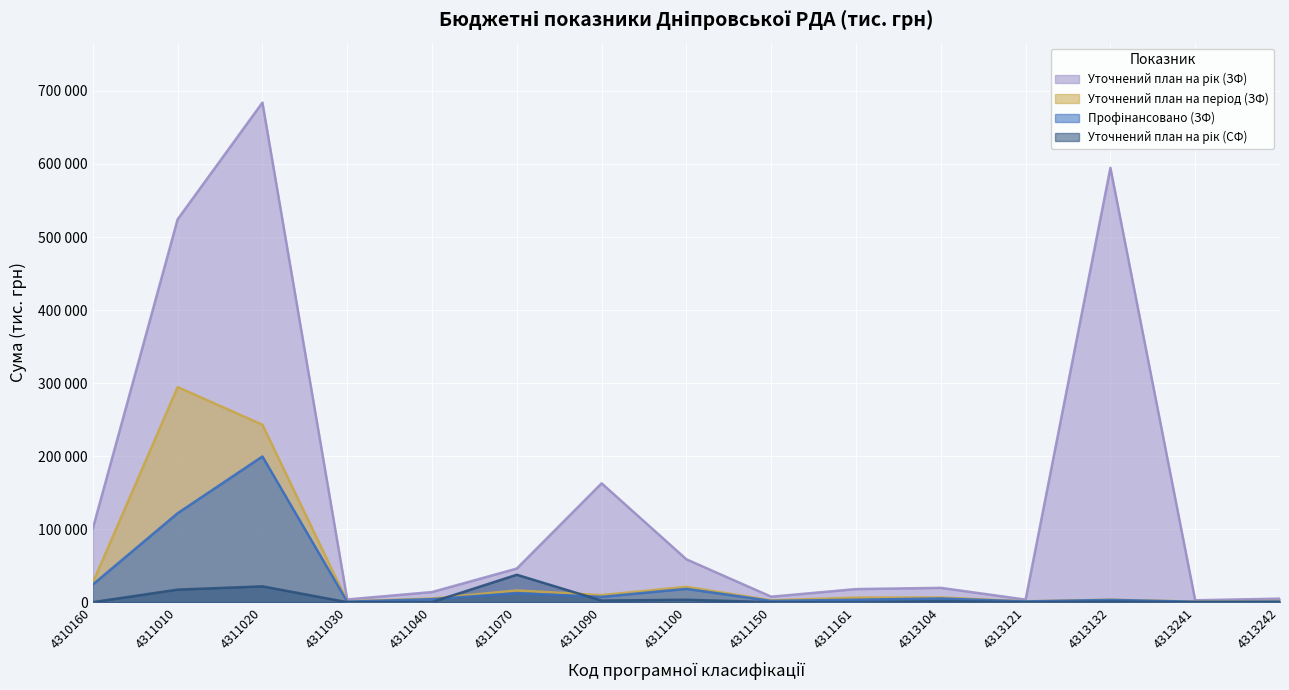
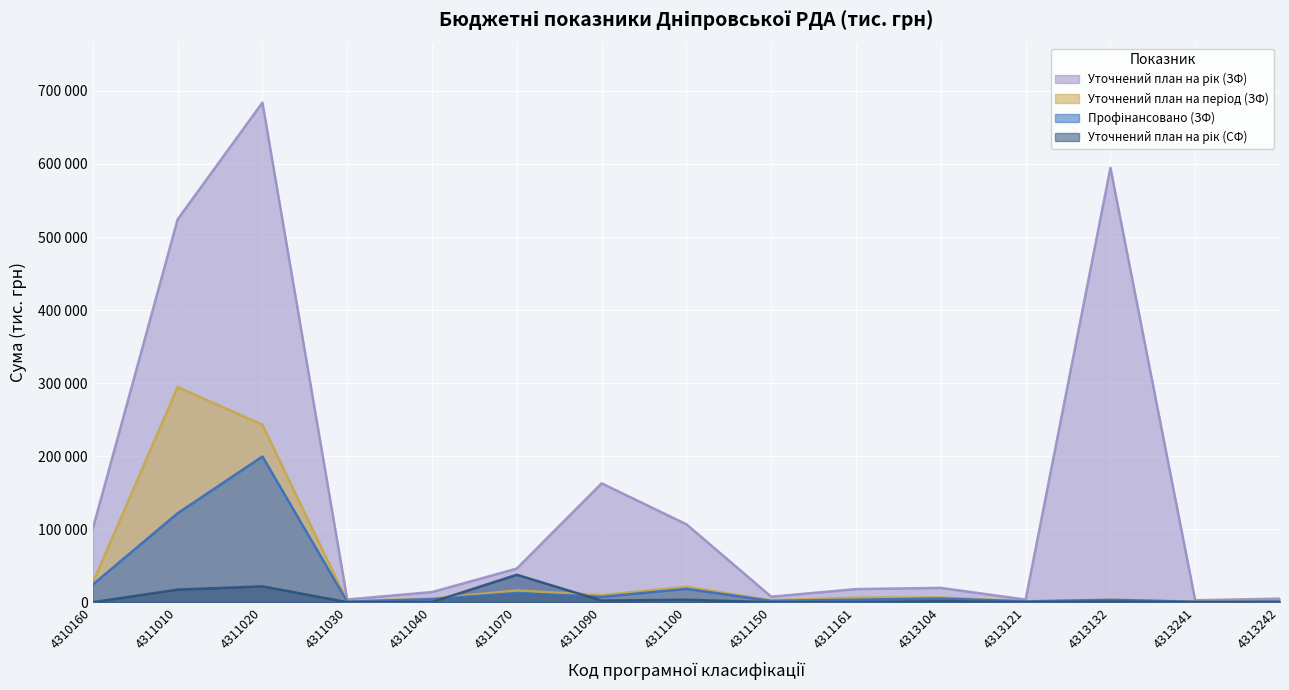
Уточнений план на рік (ЗФ), 4311100: 60000 -> 110000
